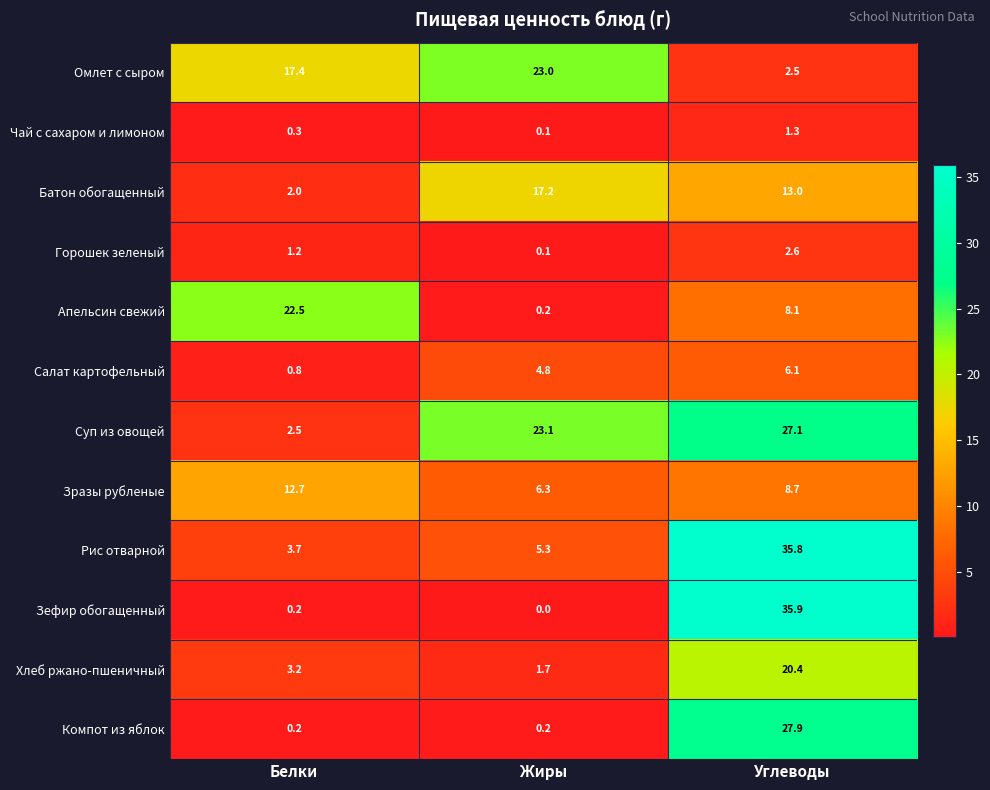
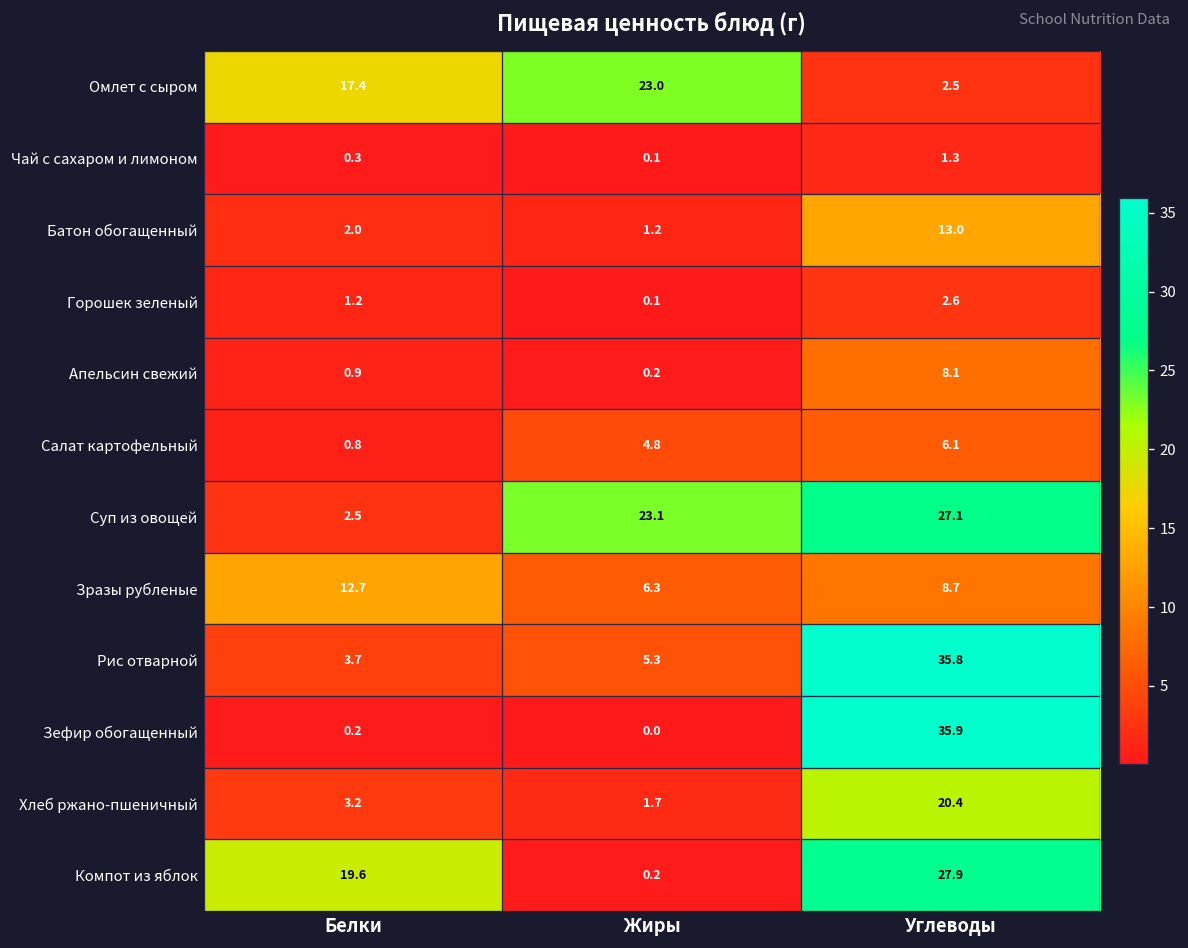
Батон обогащенный, Жиры: 17.2 -> 1.2
Апельсин свежий, Белки: 22.5 -> 0.9
Компот из яблок, Белки: 0.2 -> 19.6
